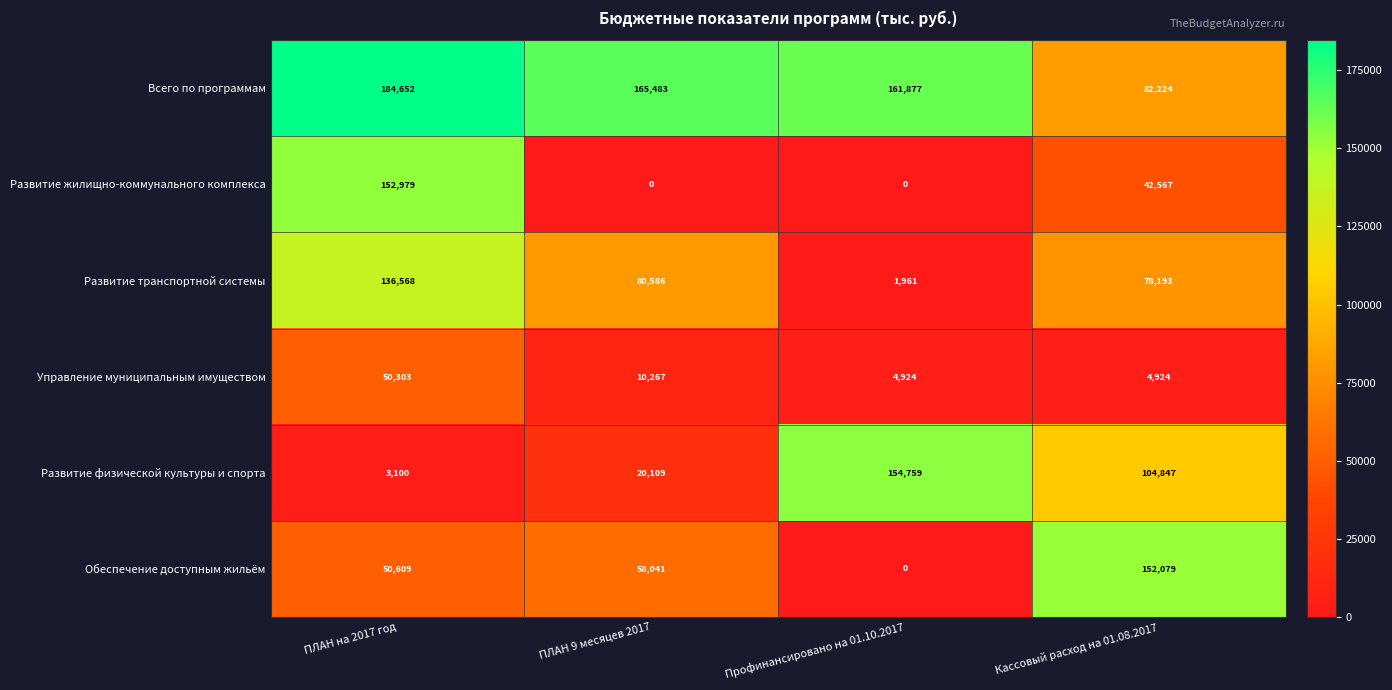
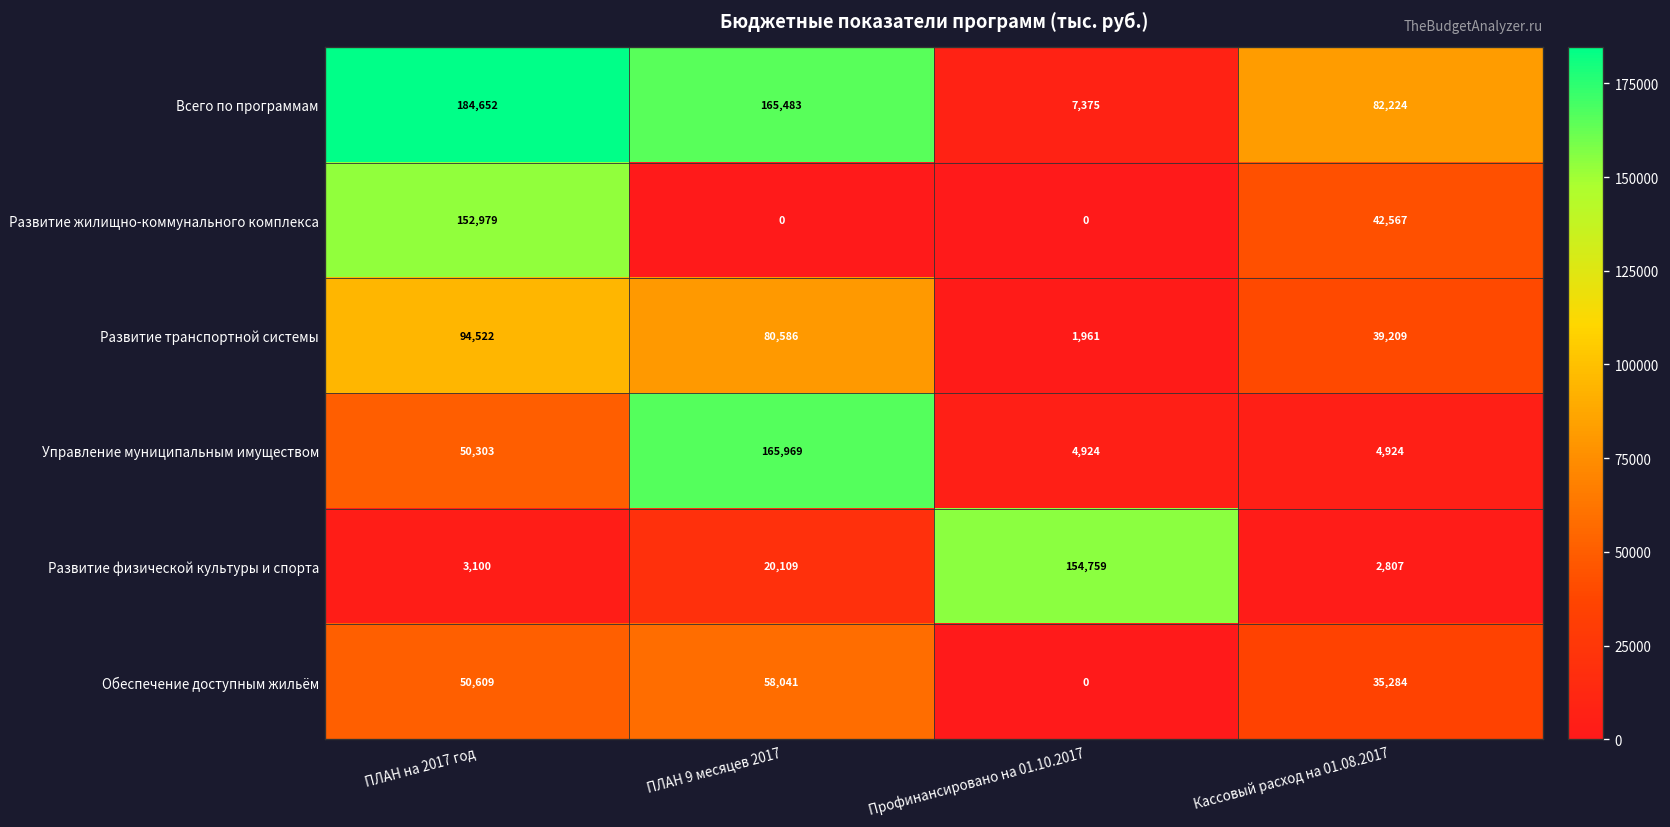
Всего по программам, Профинансировано на 01.10.2017: 161,877 -> 7,375
Развитие транспортной системы, ПЛАН на 2017 год: 136,568 -> 94,522
Развитие транспортной системы, Кассовый расход на 01.08.2017: 78,193 -> 39,209
Управление муниципальным имуществом, ПЛАН 9 месяцев 2017: 10,267 -> 165,969
Развитие физической культуры и спорта, Кассовый расход на 01.08.2017: 104,847 -> 2,807
Обеспечение доступным жильём, Кассовый расход на 01.08.2017: 152,079 -> 35,284
